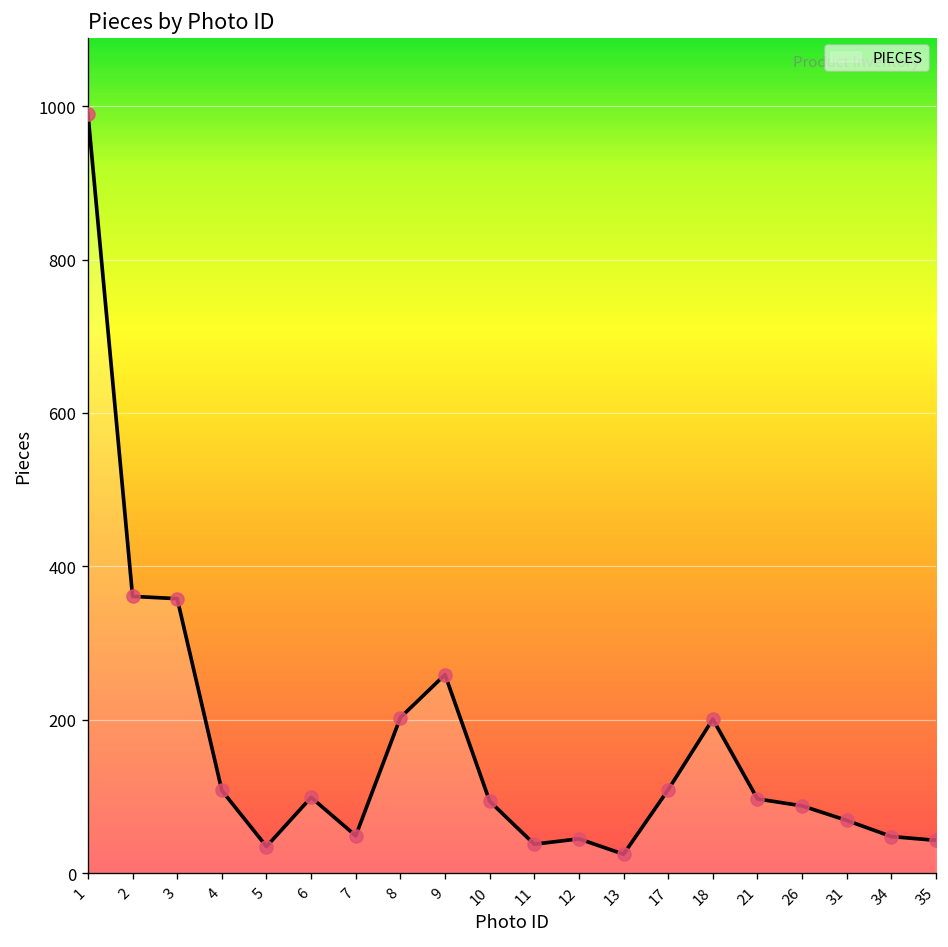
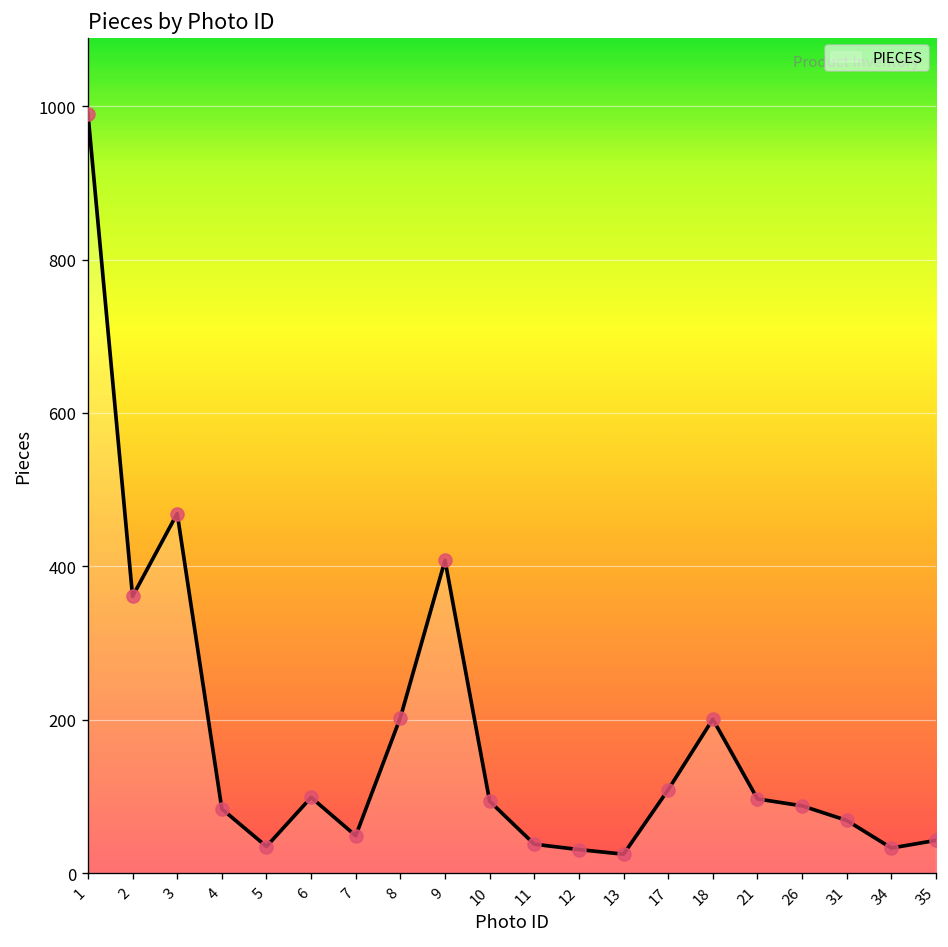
3: 360 -> 470
4: 110 -> 80
9: 260 -> 410
12: 50 -> 30
34: 50 -> 30
